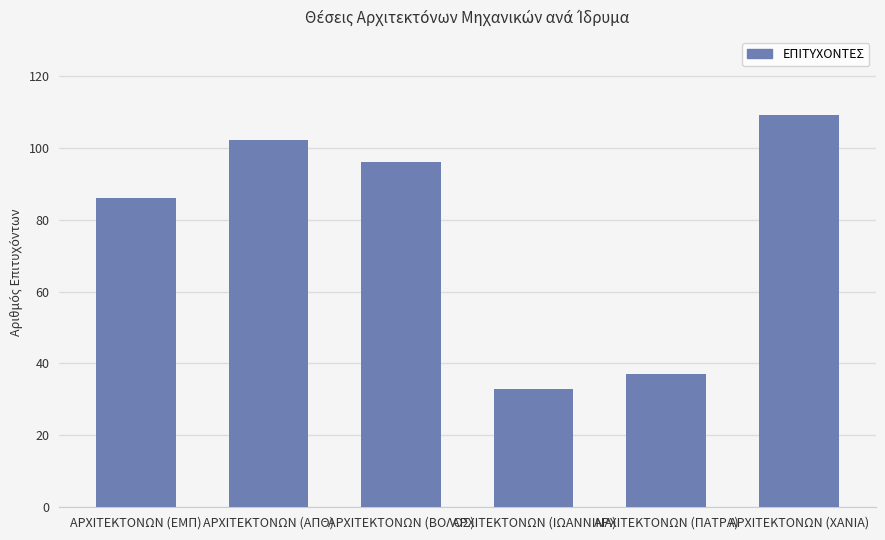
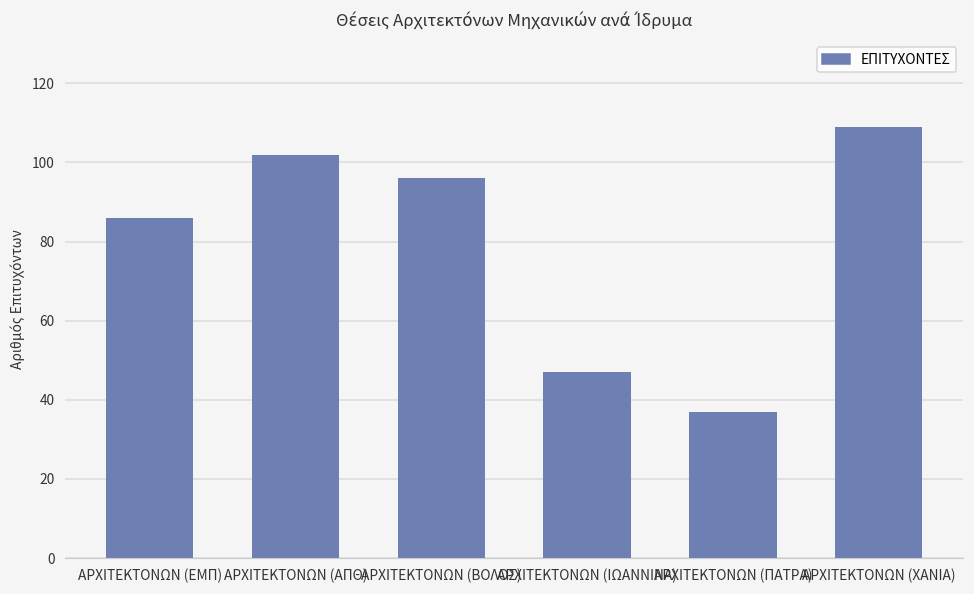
ΑΡΧΙΤΕΚΤΟΝΩΝ (ΙΩΑΝΝΙΝΑ): 33 -> 47
